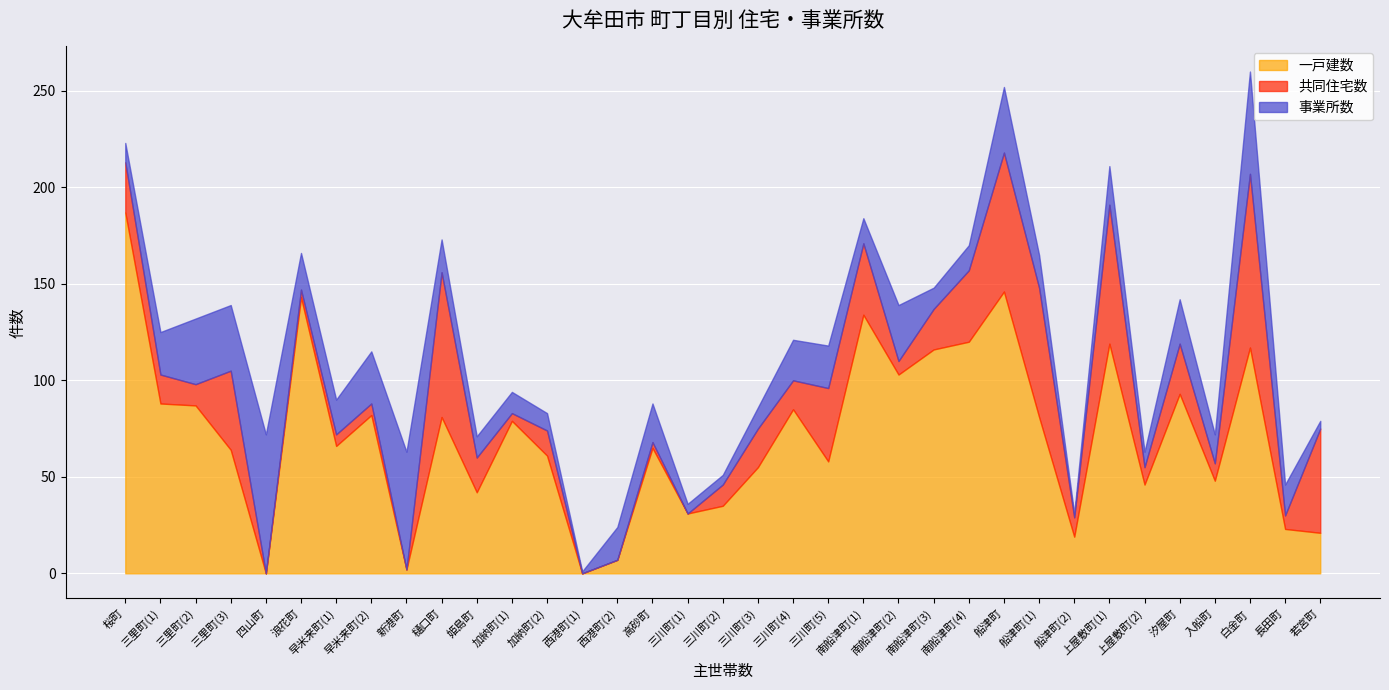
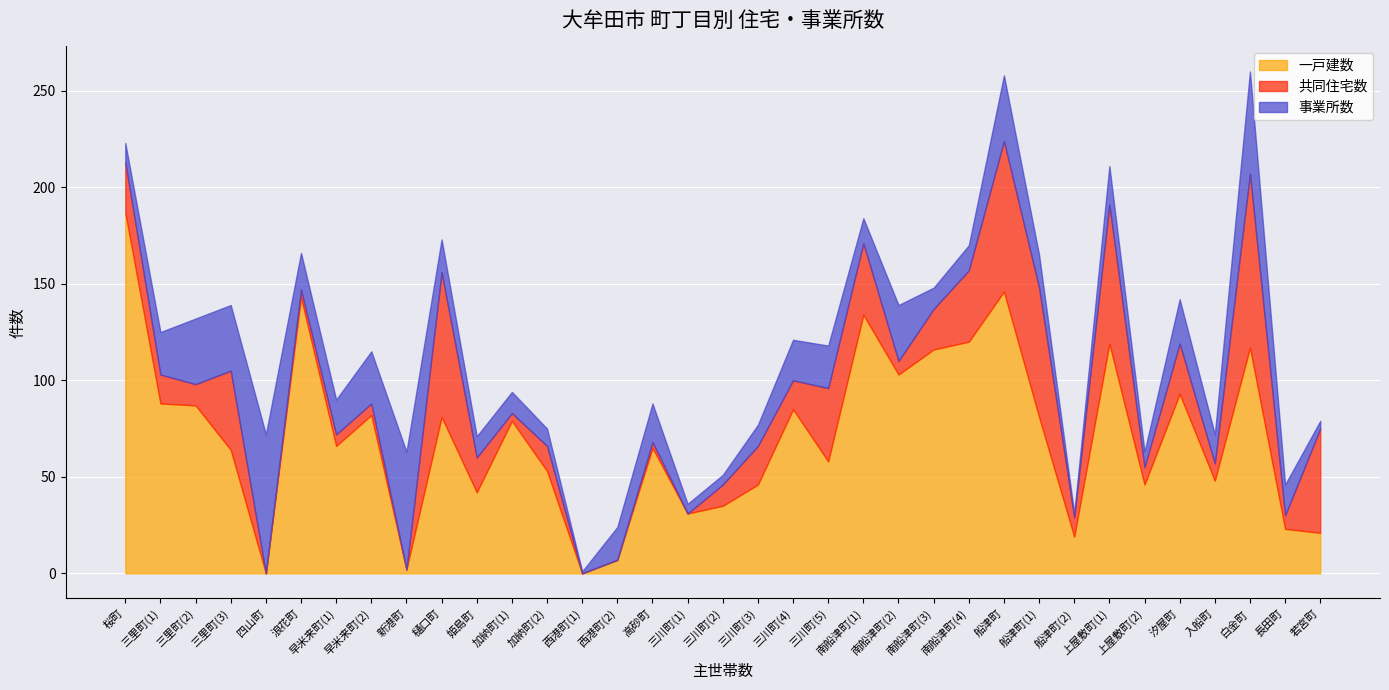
一戸建数, 加納町(2): 61 -> 53
一戸建数, 三川町(3): 55 -> 46
共同住宅数, 船津町: 72 -> 78
